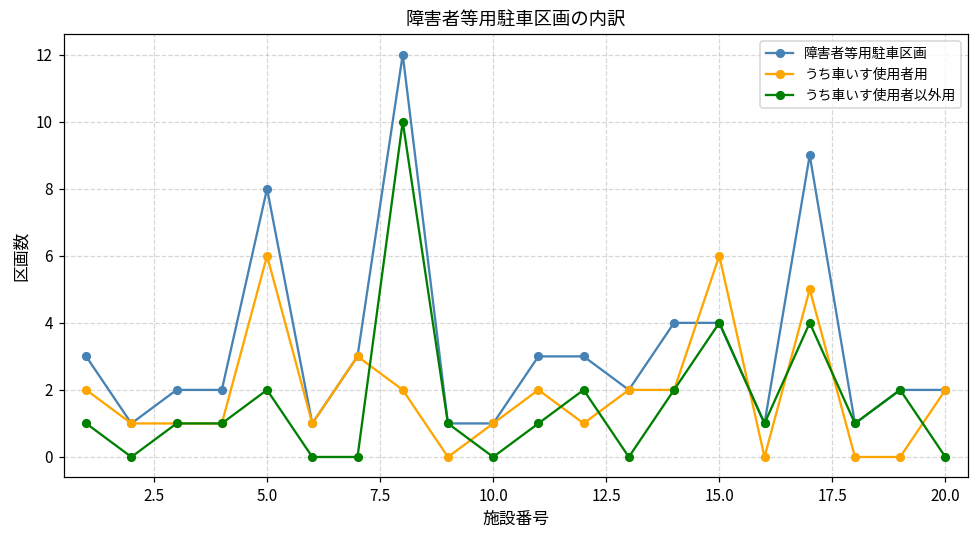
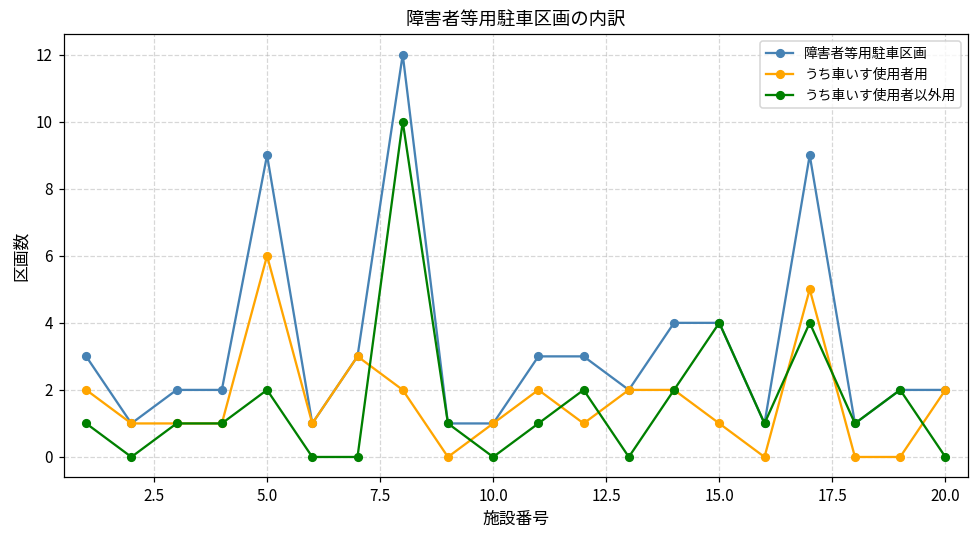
障害者等用駐車区画, 5.0: 8 -> 9
うち車いす使用者用, 15.0: 6 -> 1
